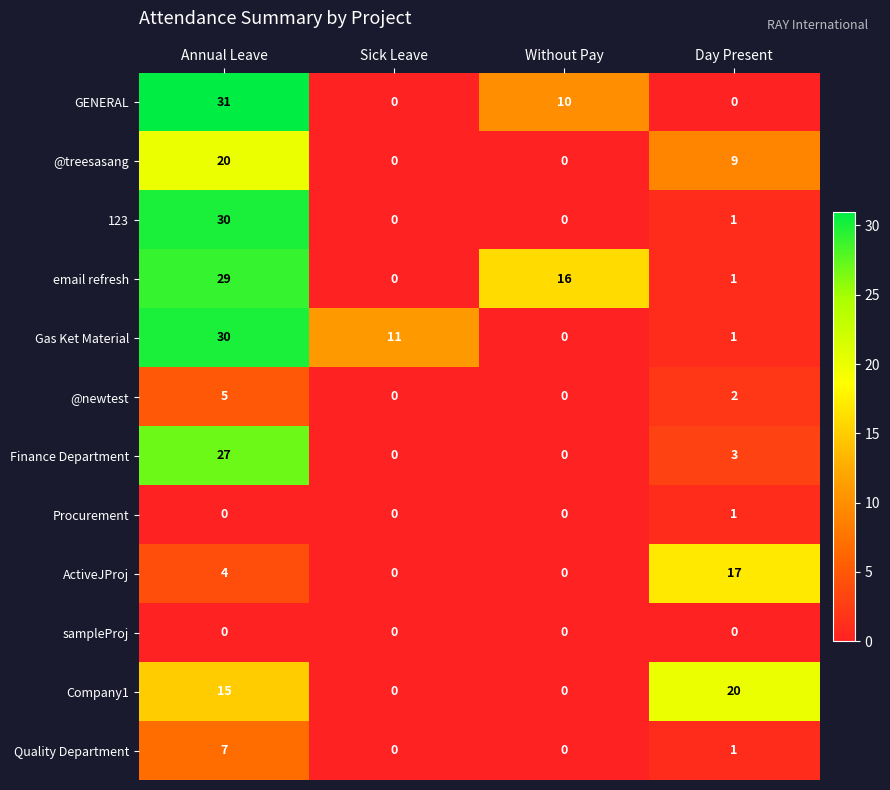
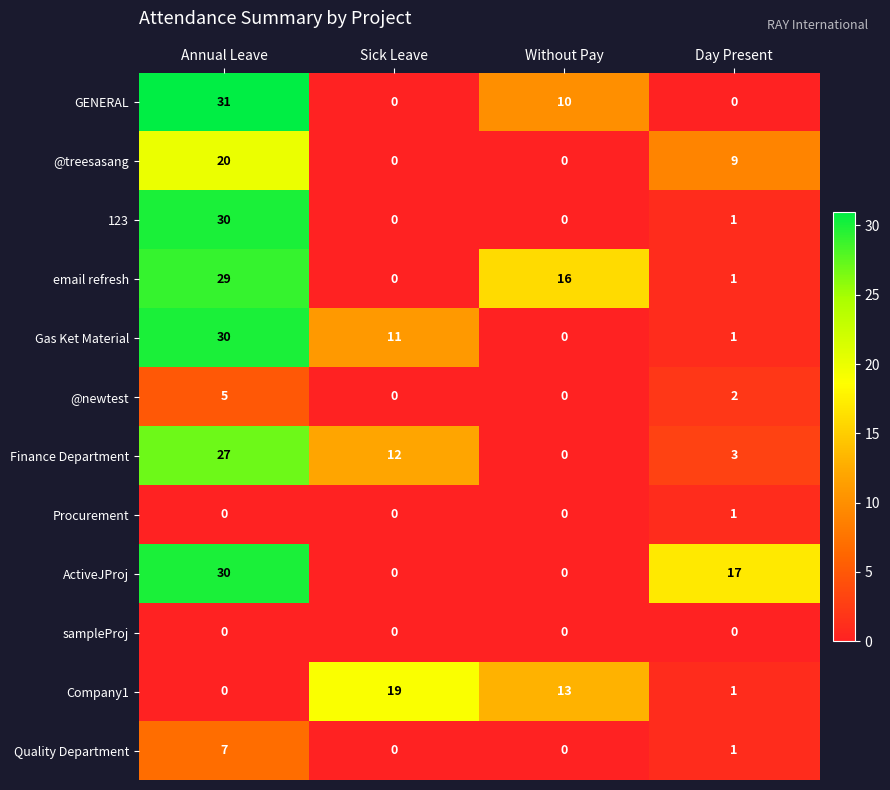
Finance Department, Sick Leave: 0 -> 12
ActiveJProj, Annual Leave: 4 -> 30
Company1, Annual Leave: 15 -> 0
Company1, Sick Leave: 0 -> 19
Company1, Without Pay: 0 -> 13
Company1, Day Present: 20 -> 1
